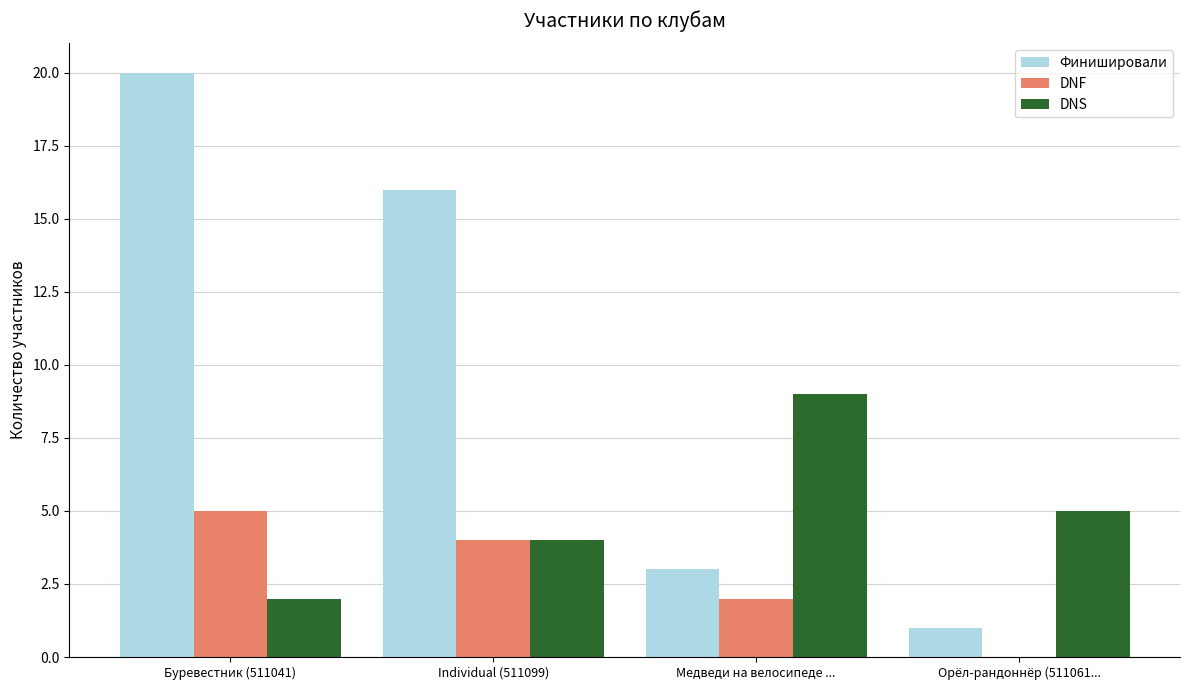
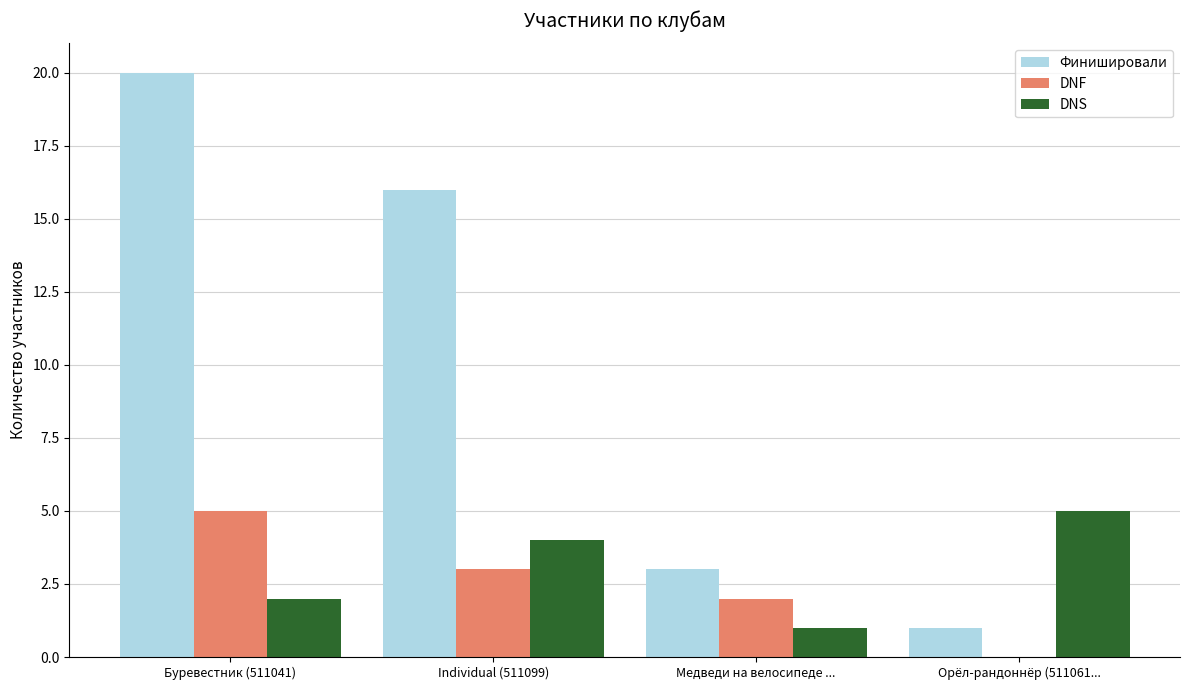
DNF, Individual (511099): 4 -> 3
DNS, Медведи на велосипеде ...: 9 -> 1
